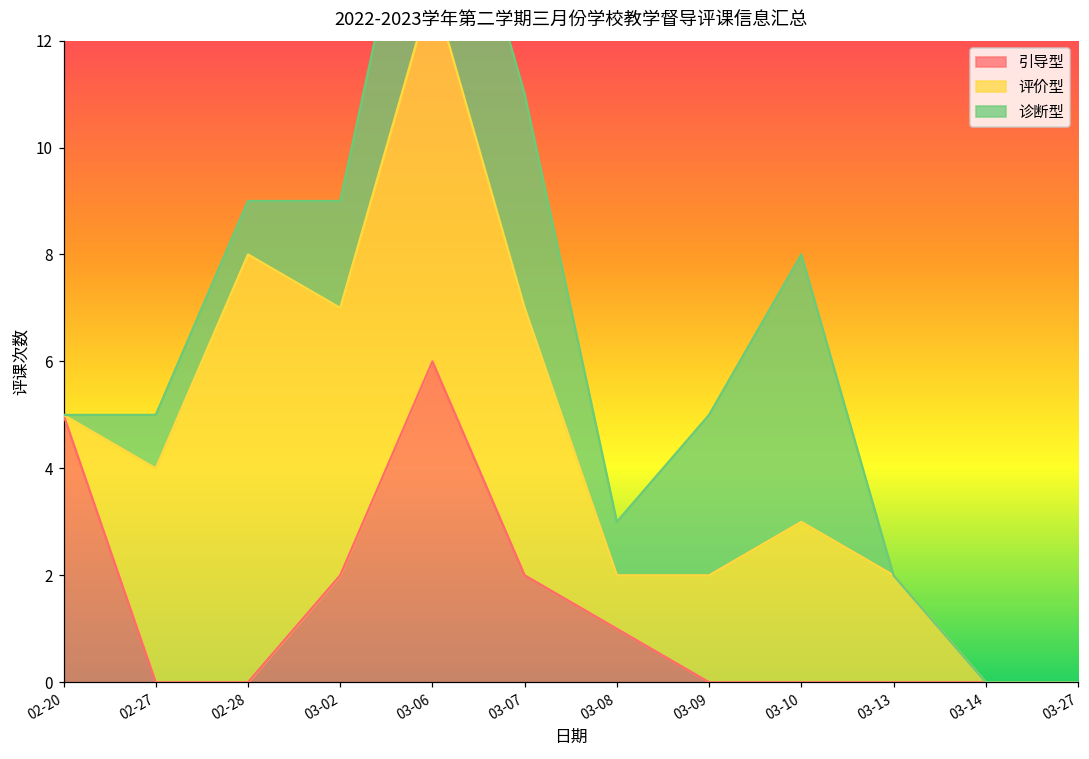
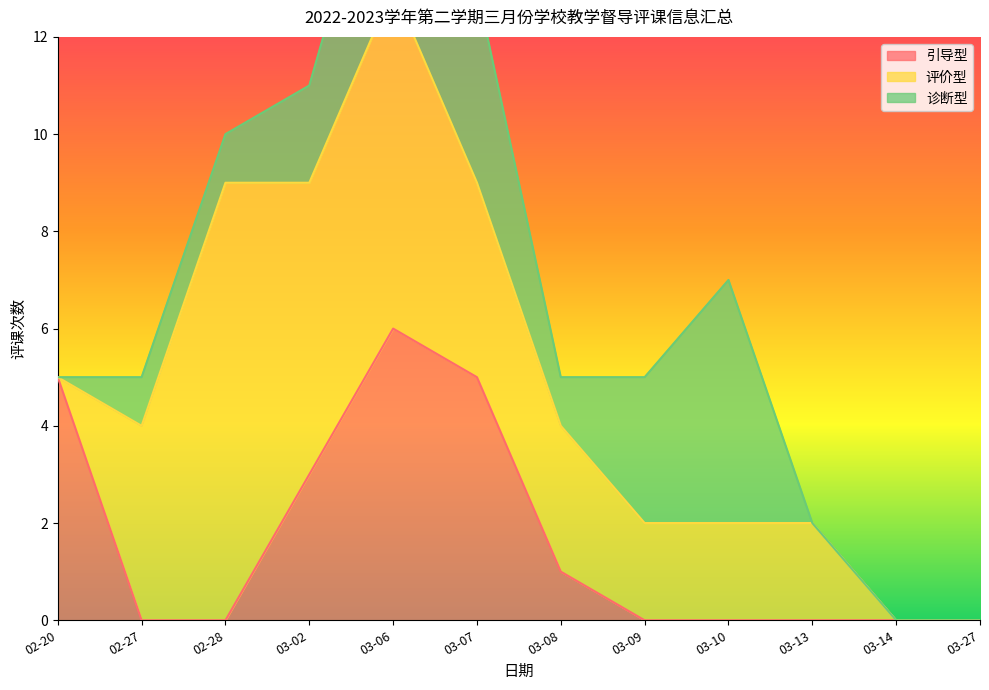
评价型, 02-28: 8 -> 9
引导型, 03-02: 2 -> 3
评价型, 03-02: 5 -> 6
引导型, 03-07: 2 -> 5
评价型, 03-07: 5 -> 4
评价型, 03-08: 1 -> 3
评价型, 03-10: 3 -> 2
